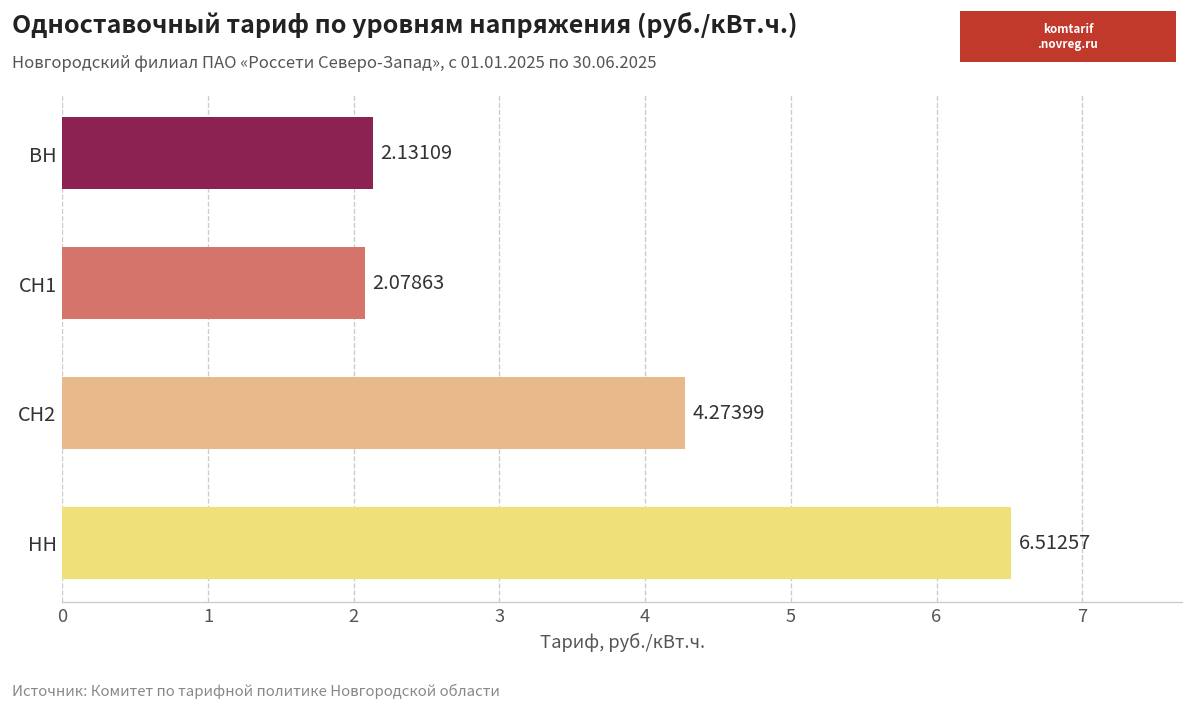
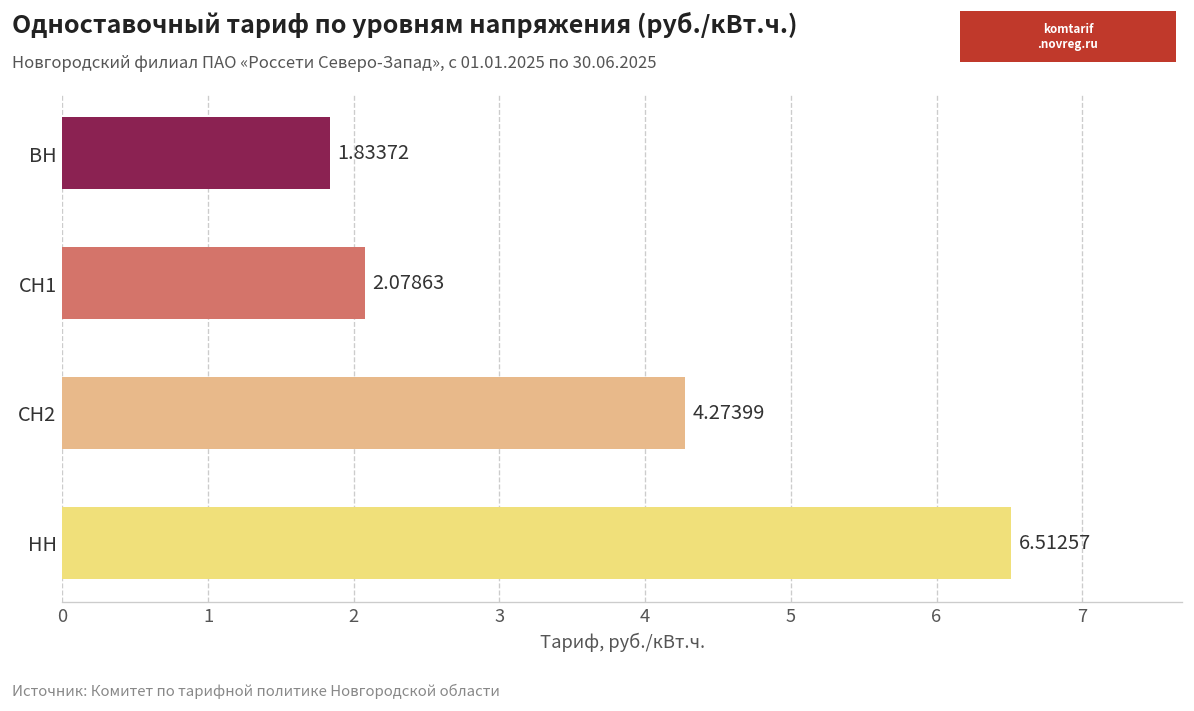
ВН: 2.13109 -> 1.83372
